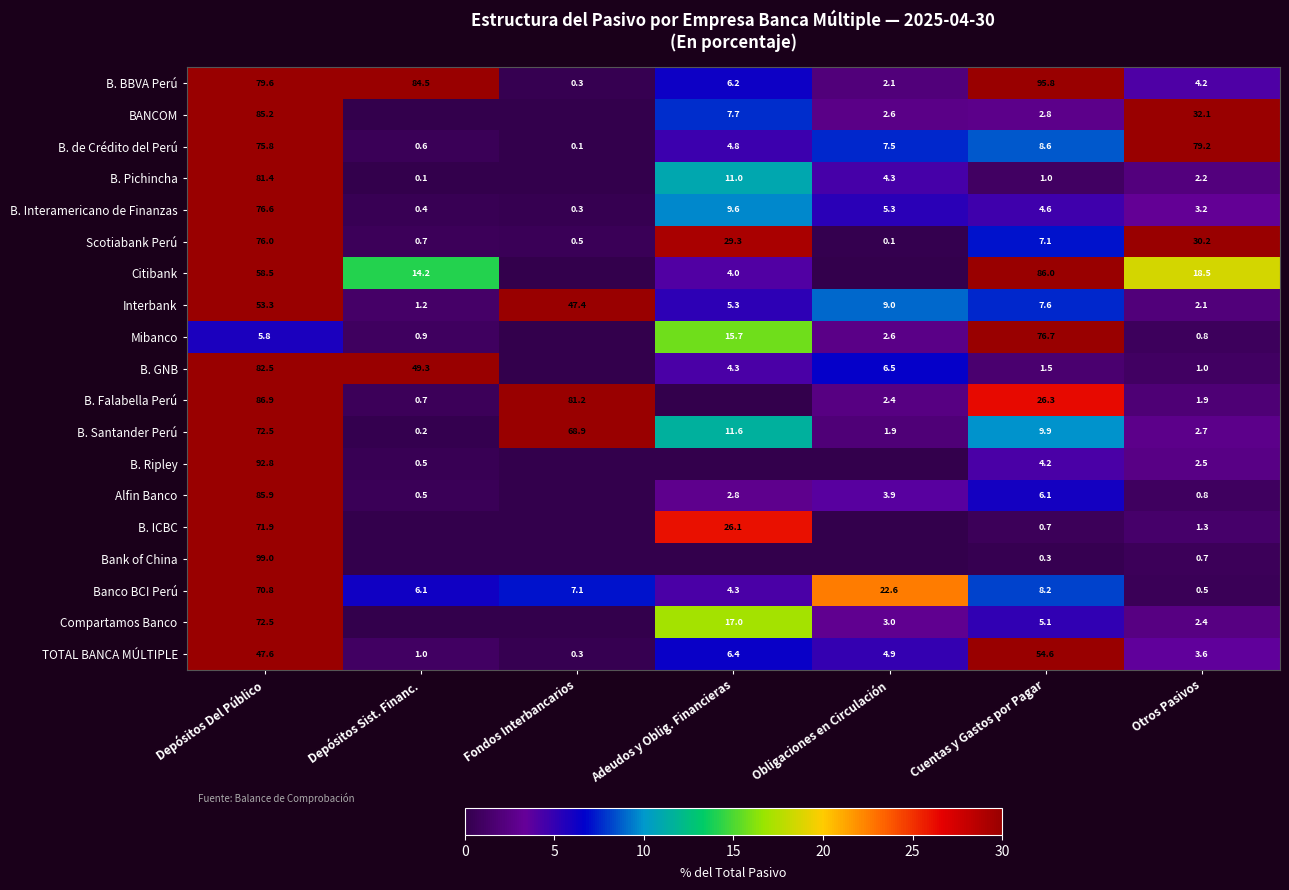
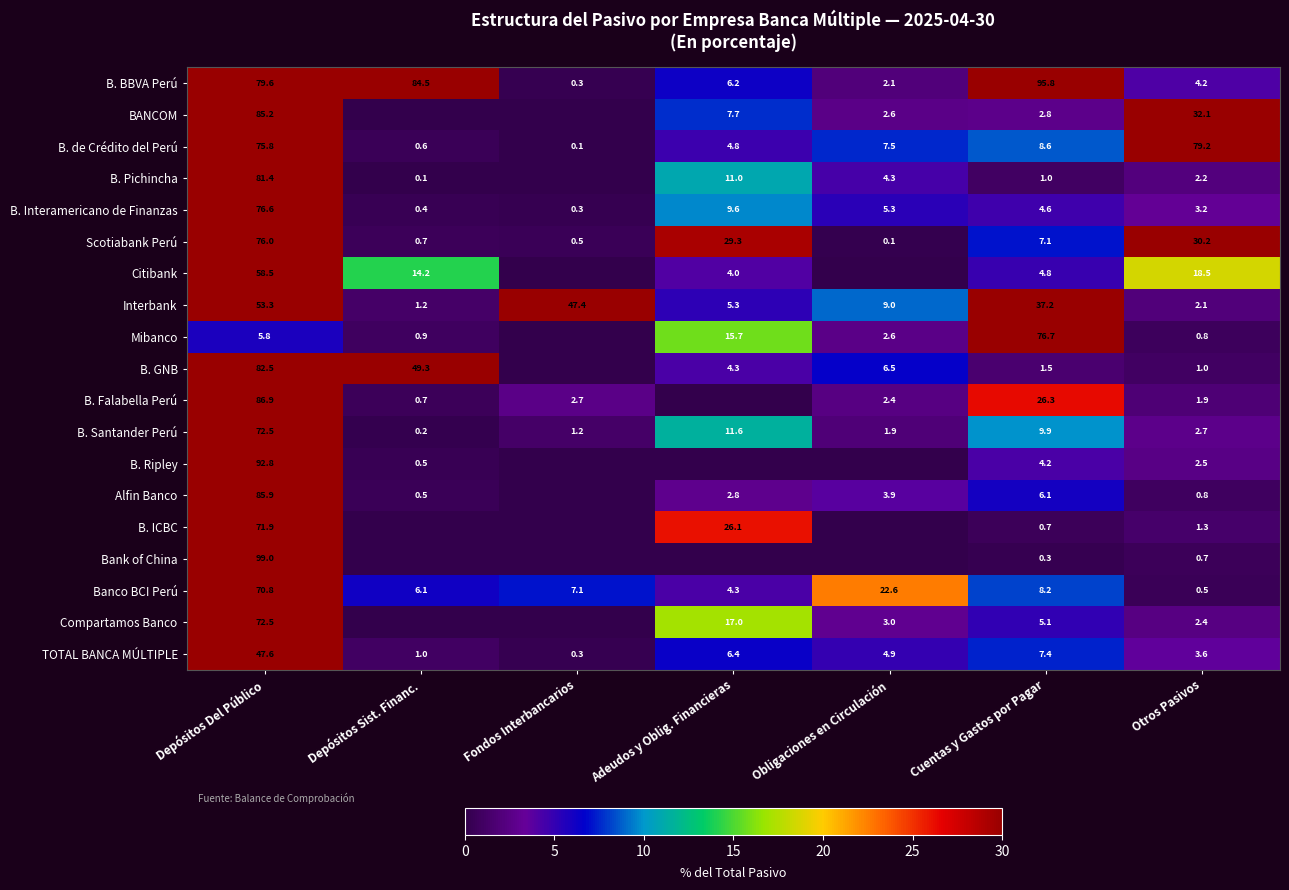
Citibank, Cuentas y Gastos por Pagar: 86.0 -> 4.8
Interbank, Cuentas y Gastos por Pagar: 7.6 -> 37.2
B. Falabella Perú, Fondos Interbancarios: 81.2 -> 2.7
B. Santander Perú, Fondos Interbancarios: 68.9 -> 1.2
TOTAL BANCA MÚLTIPLE, Cuentas y Gastos por Pagar: 54.6 -> 7.4
